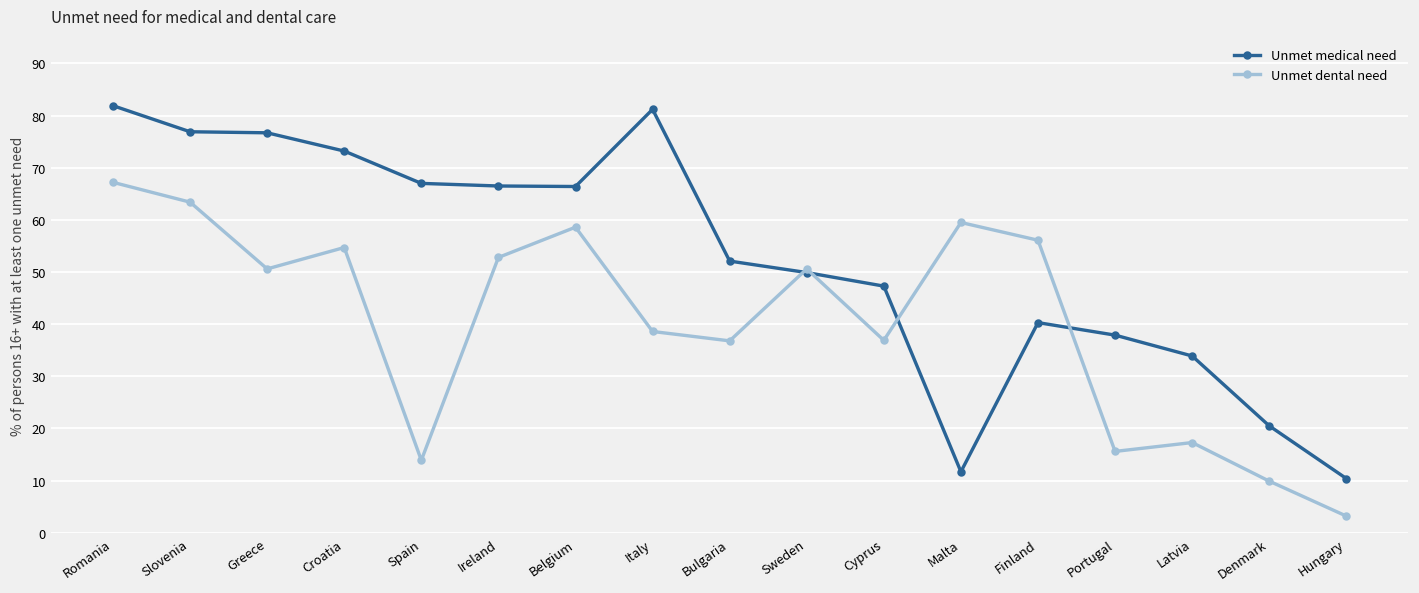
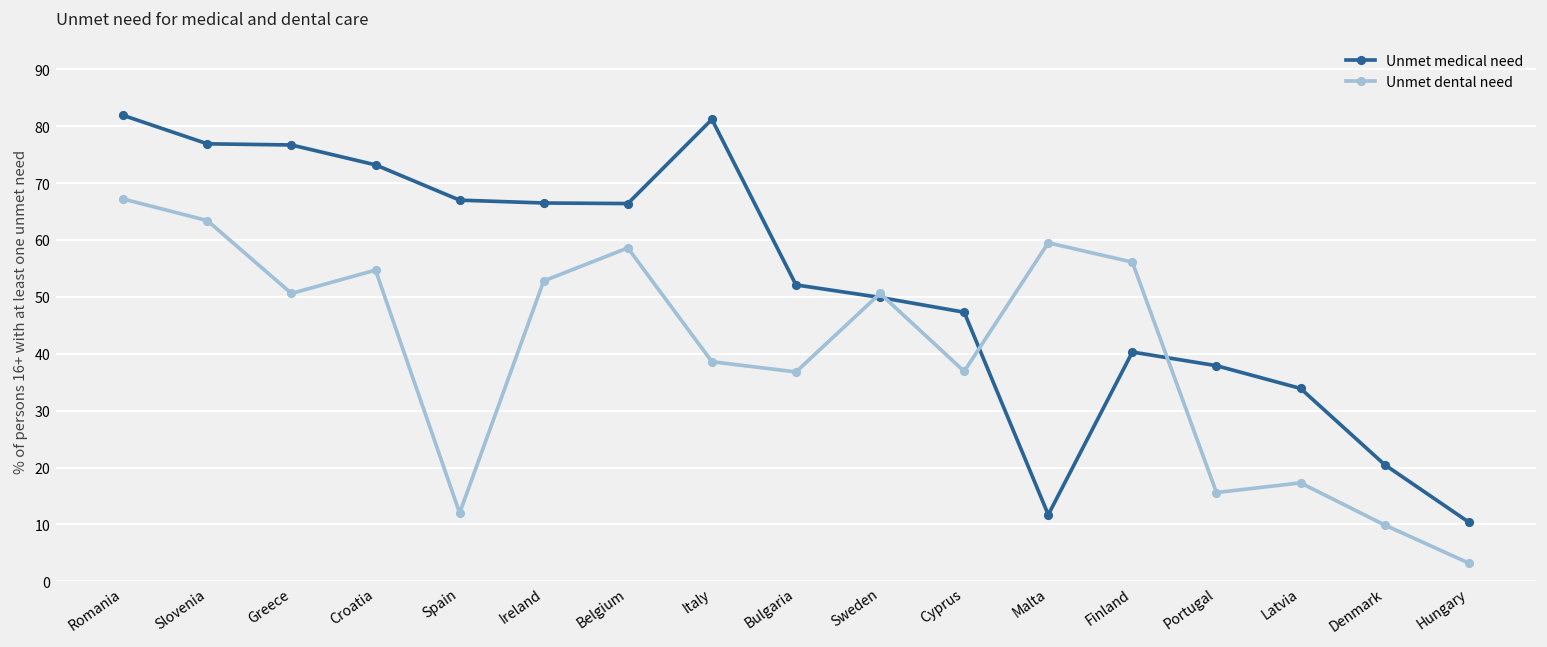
Unmet dental need, Spain: 14 -> 12
